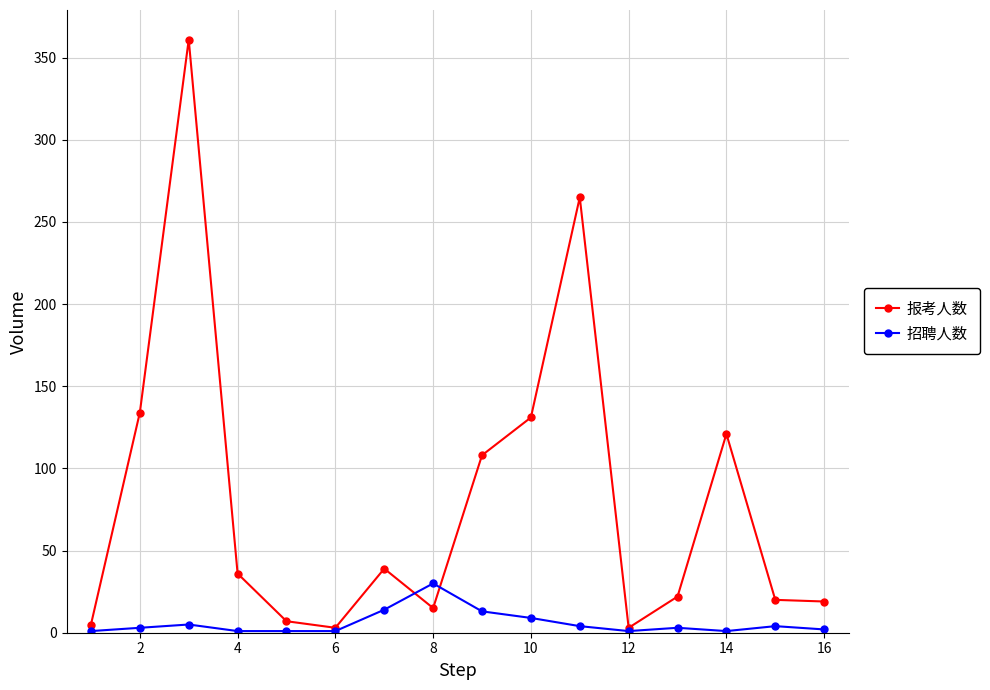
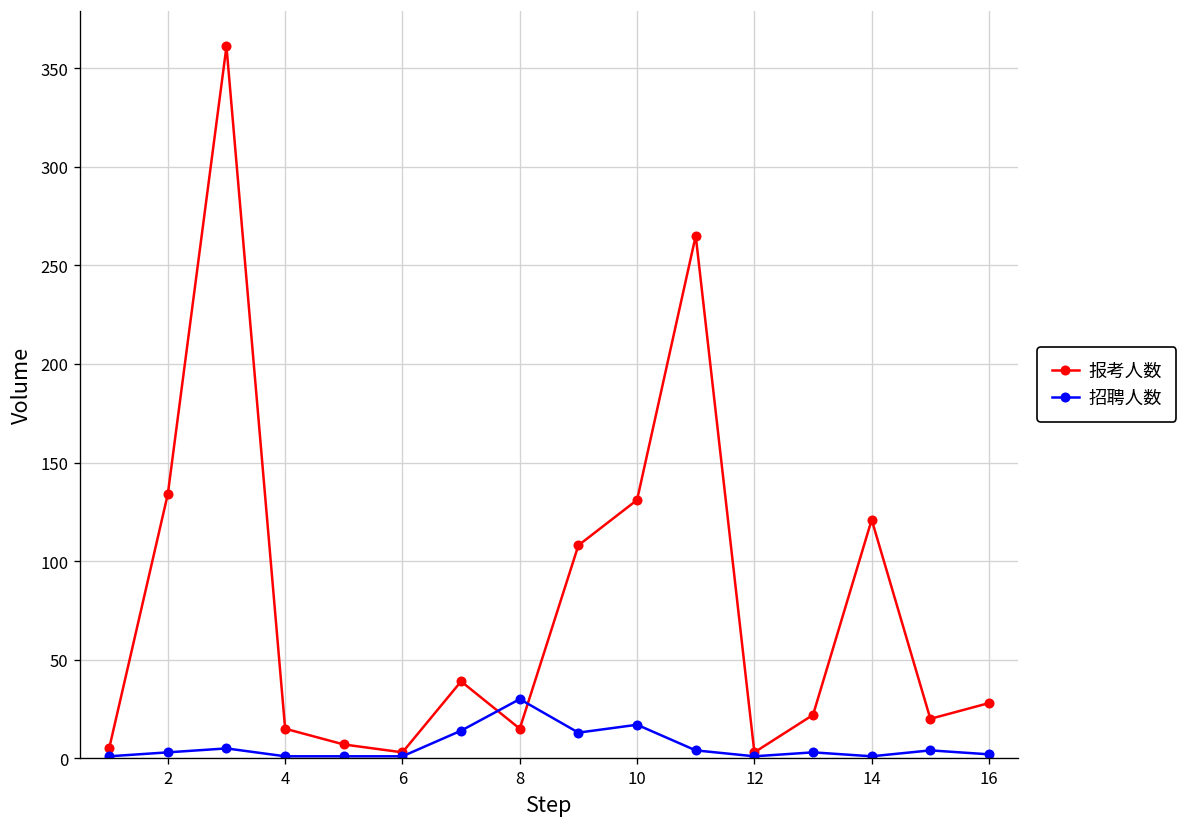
报考人数, 4: 36 -> 15
招聘人数, 10: 9 -> 17
报考人数, 16: 19 -> 28
